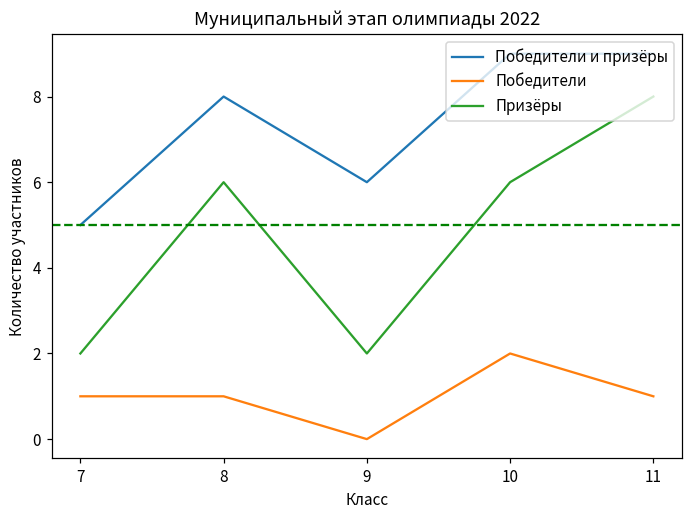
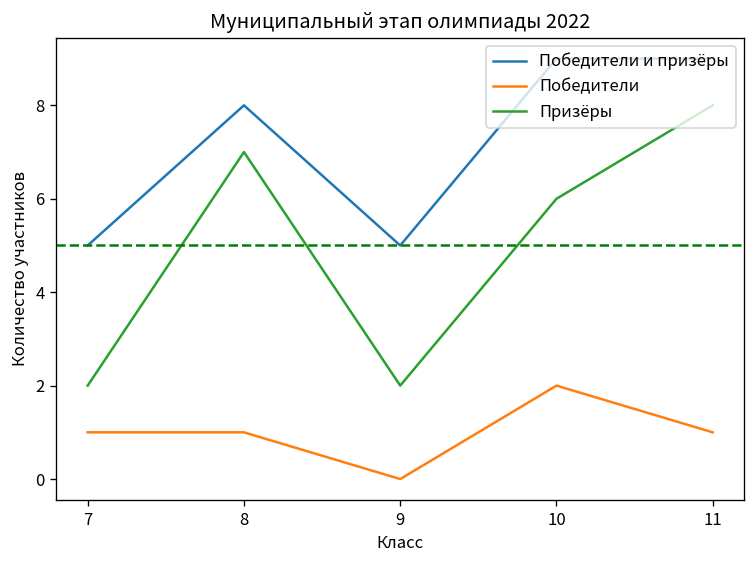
Призёры, 8: 6 -> 7
Победители и призёры, 9: 6 -> 5
